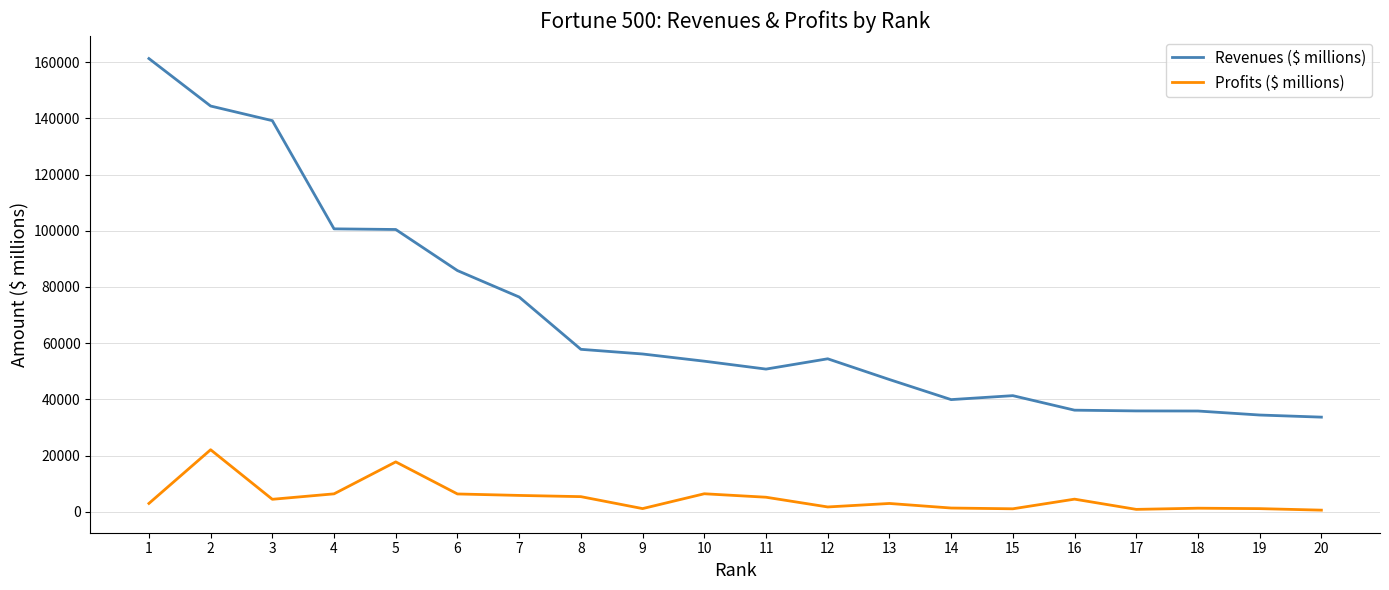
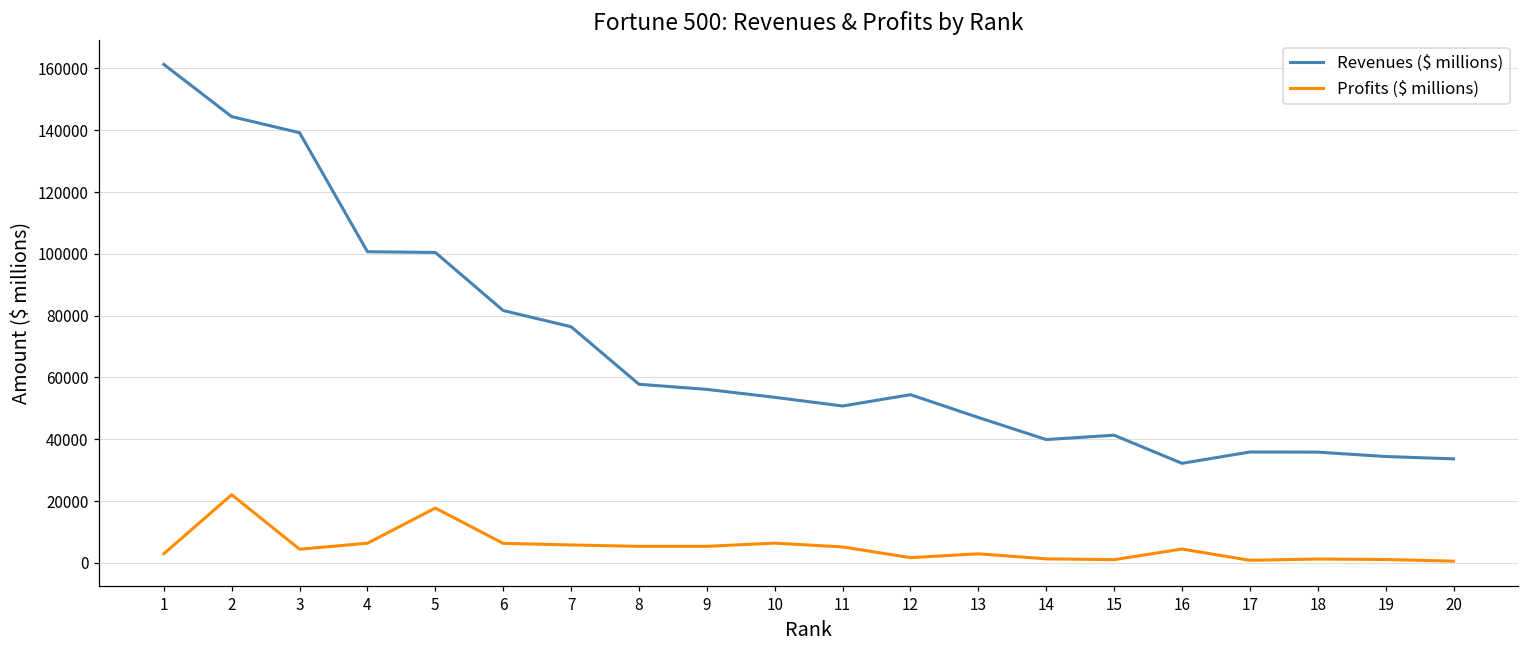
Revenues ($ millions), 6: 86000 -> 82000
Profits ($ millions), 9: 1000 -> 5000
Revenues ($ millions), 16: 36000 -> 32000
